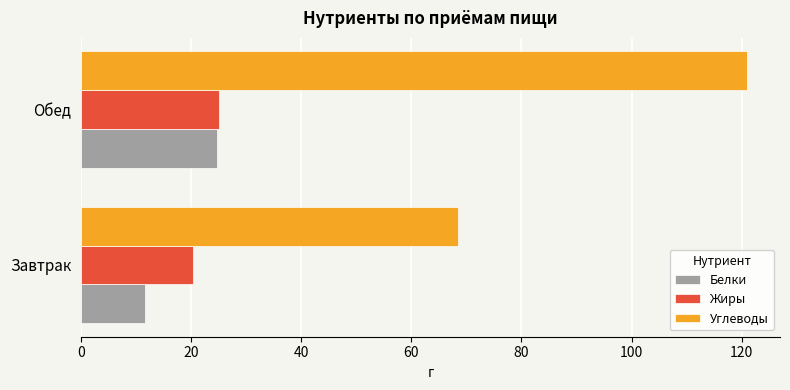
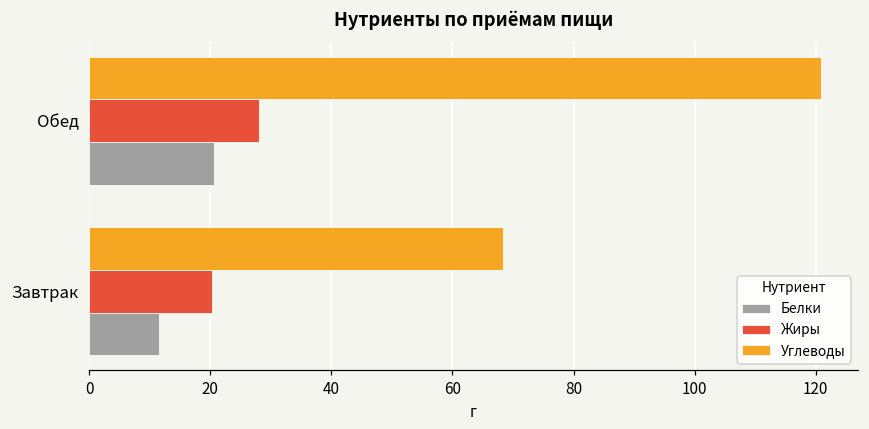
Жиры, Обед: 25 -> 28
Белки, Обед: 25 -> 21
